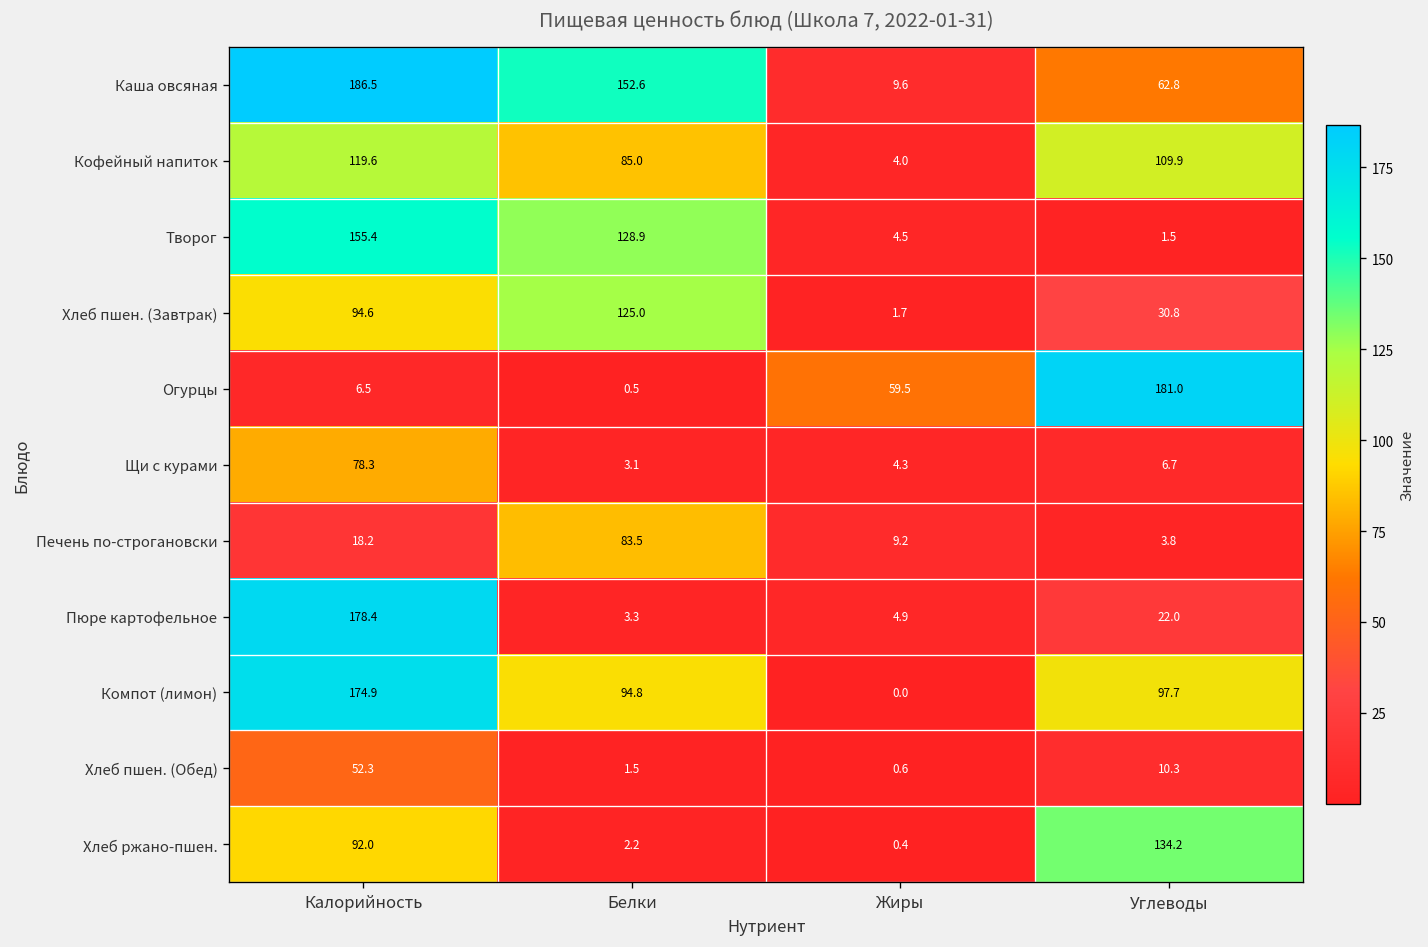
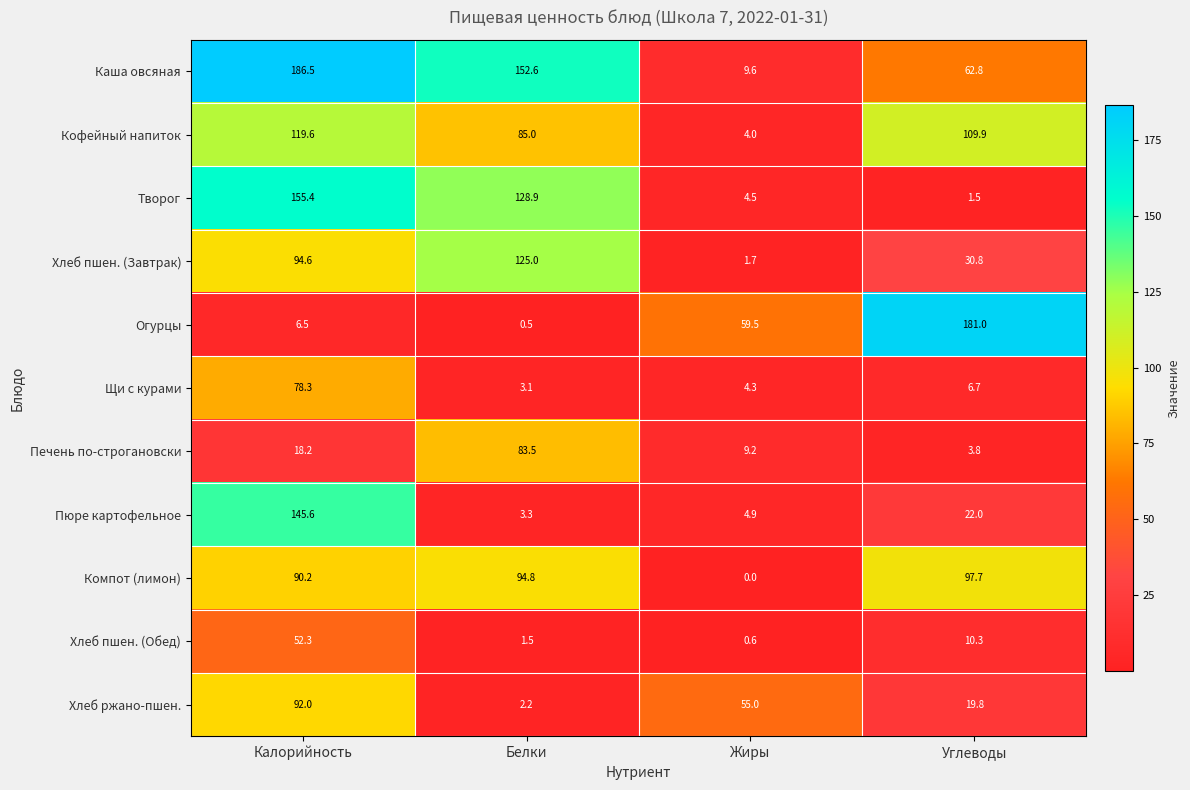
Пюре картофельное, Калорийность: 178.4 -> 145.6
Компот (лимон), Калорийность: 174.9 -> 90.2
Хлеб ржано-пшен., Жиры: 0.4 -> 55.0
Хлеб ржано-пшен., Углеводы: 134.2 -> 19.8
